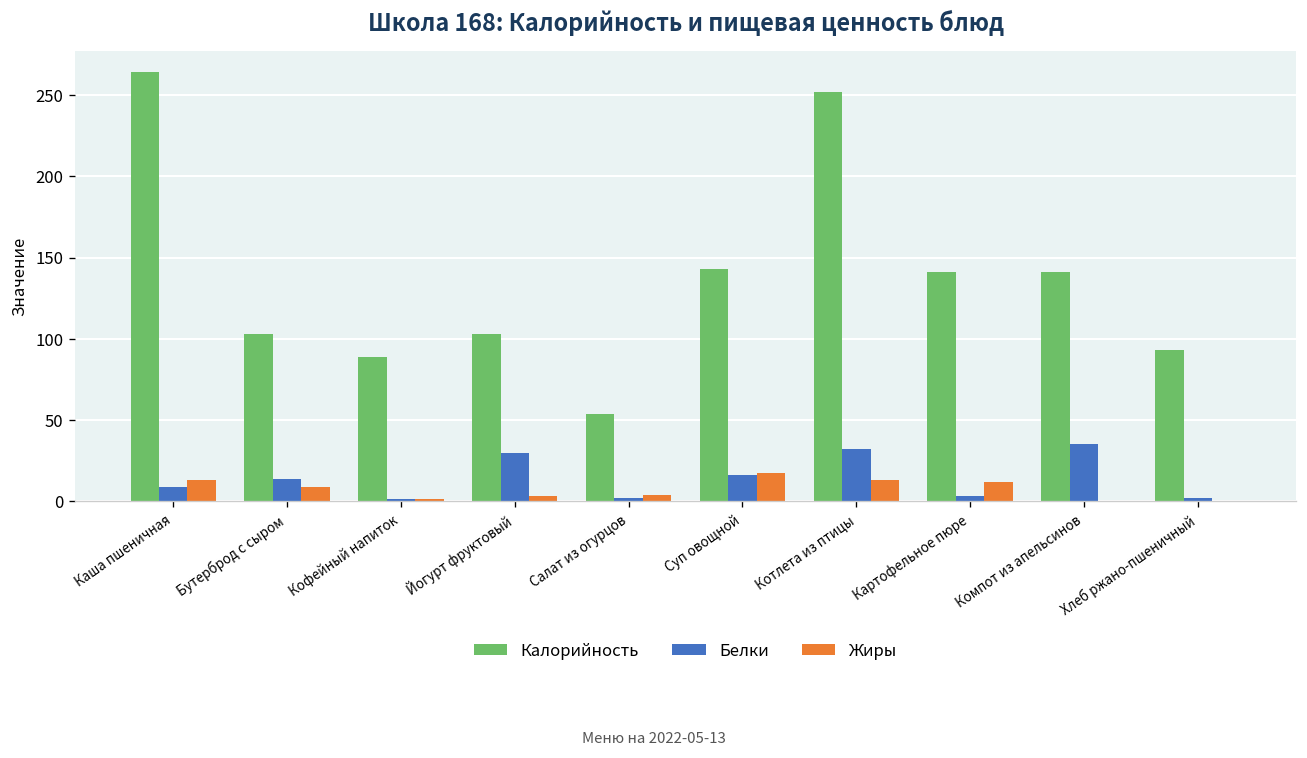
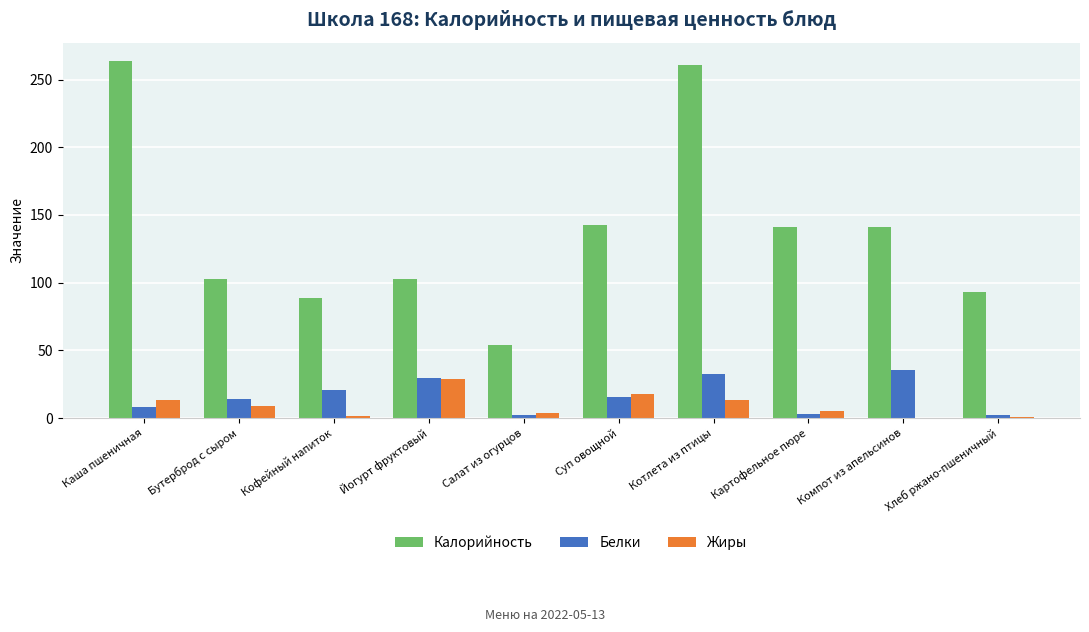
Белки, Кофейный напиток: 2 -> 21
Жиры, Йогурт фруктовый: 3 -> 29
Калорийность, Котлета из птицы: 252 -> 261
Жиры, Картофельное пюре: 12 -> 5
